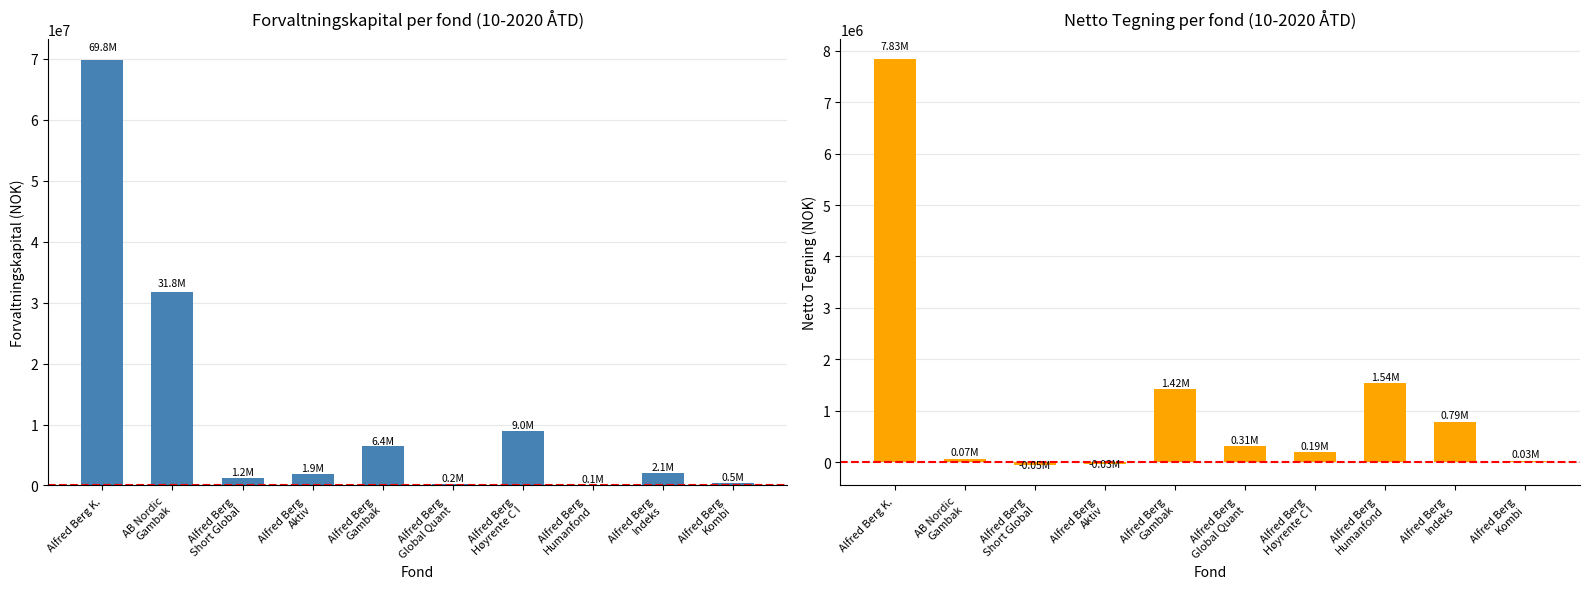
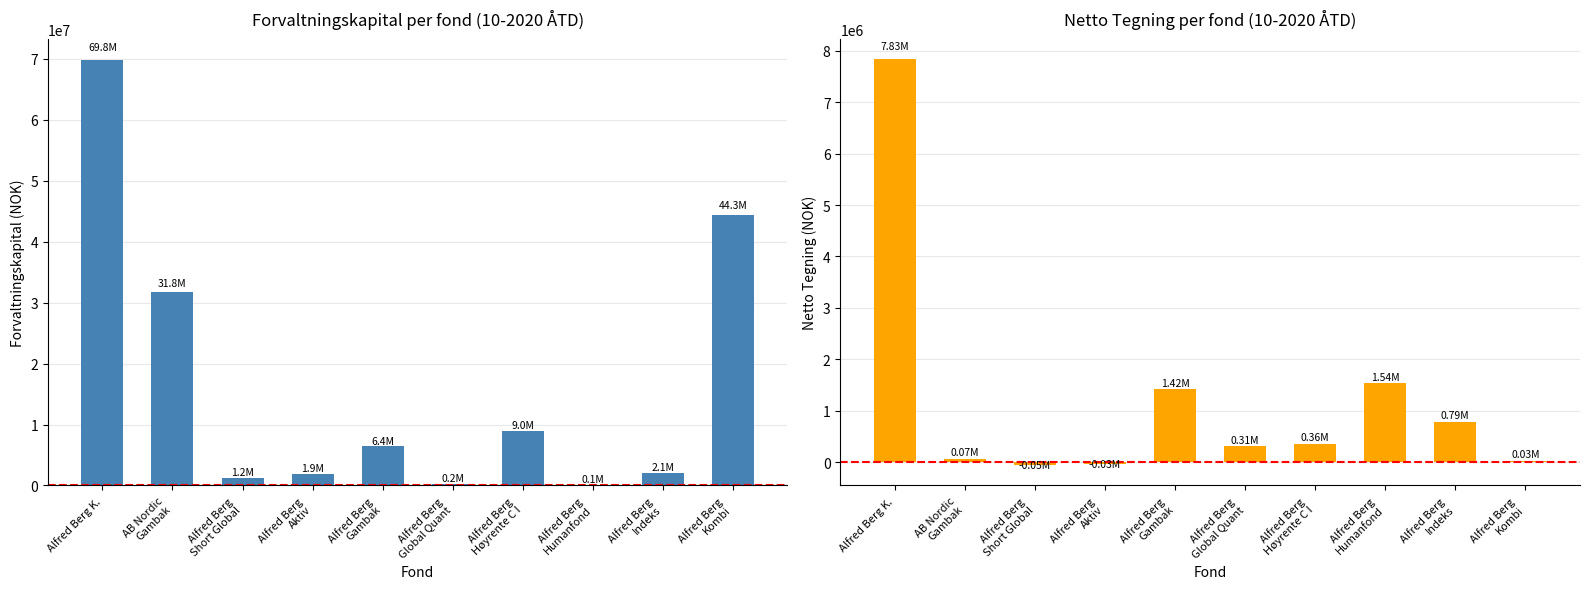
Forvaltningskapital per fond (10-2020 ÅTD), Alfred Berg Kombi: 0.5M -> 44.3M
Netto Tegning per fond (10-2020 ÅTD), Alfred Berg Høyrente C I: 0.19M -> 0.36M
